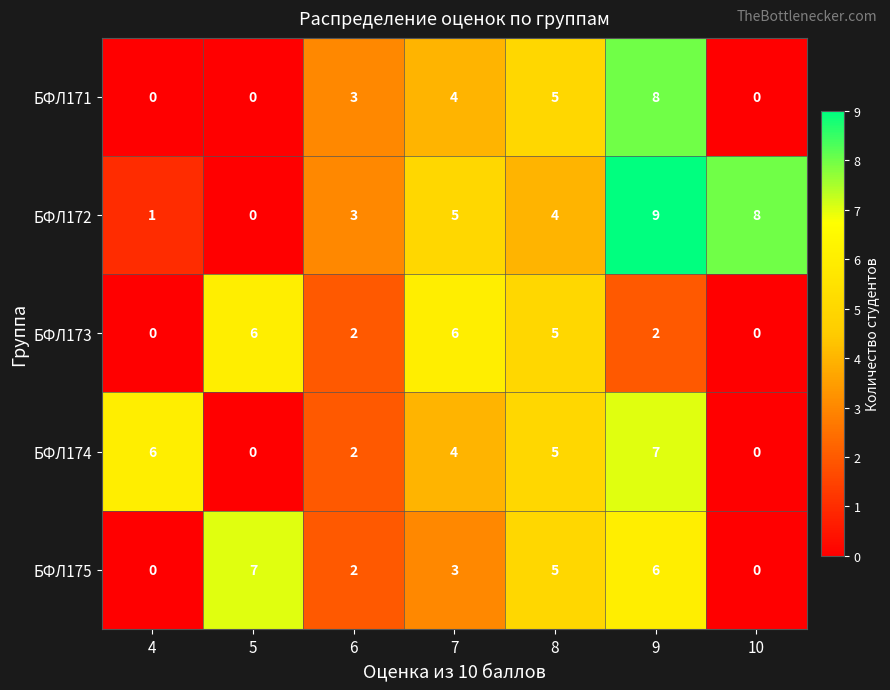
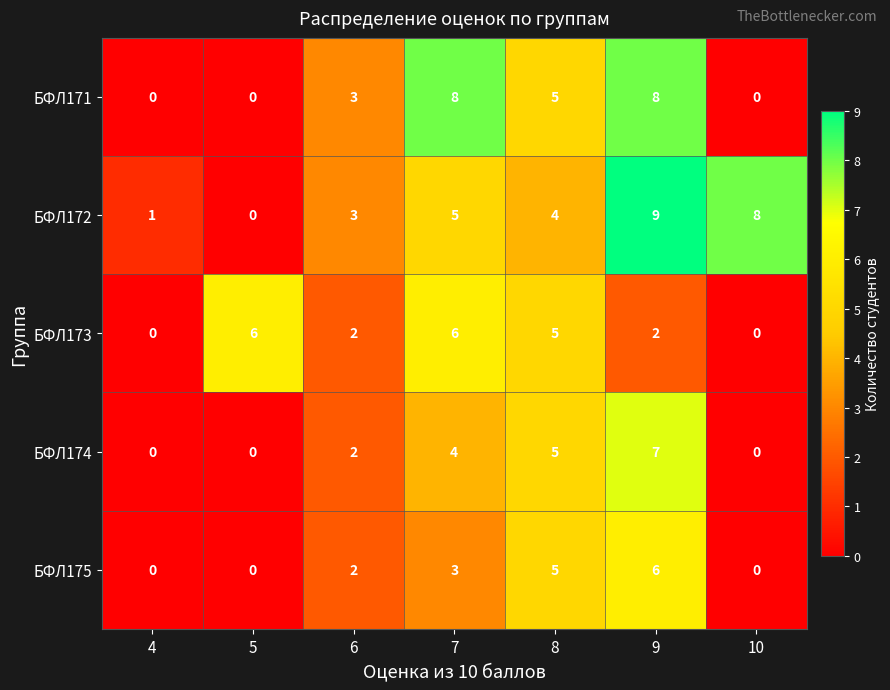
БФЛ171, 7: 4 -> 8
БФЛ174, 4: 6 -> 0
БФЛ175, 5: 7 -> 0
